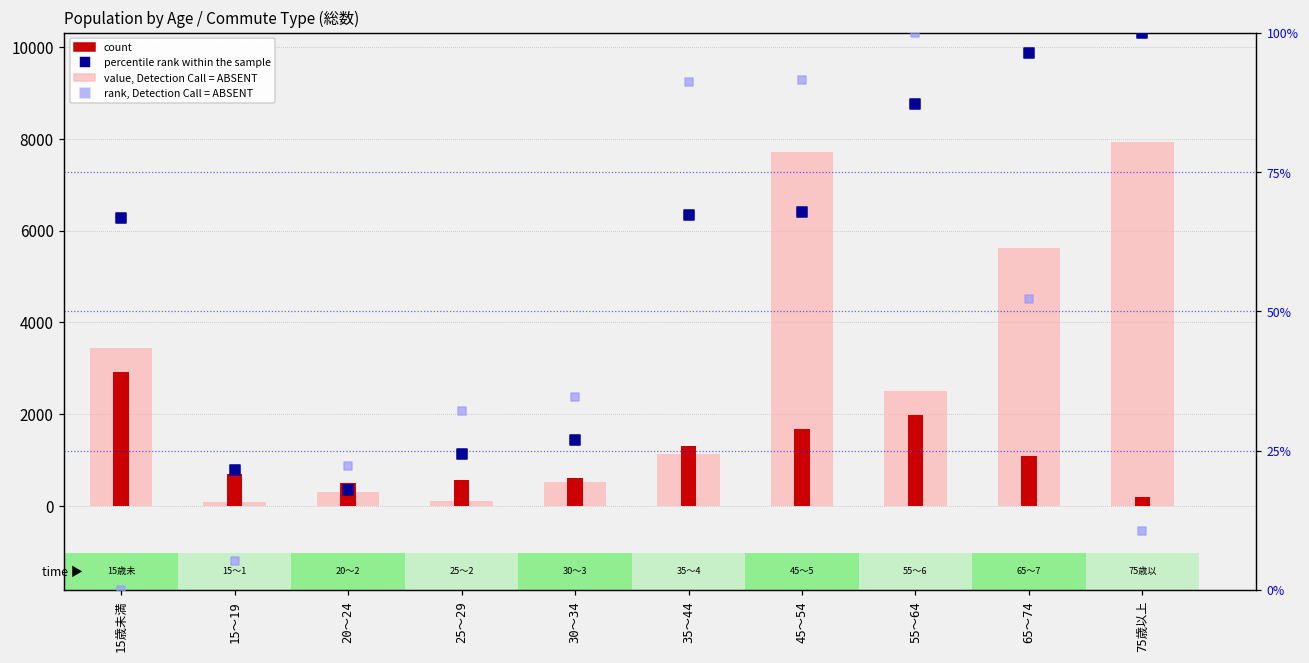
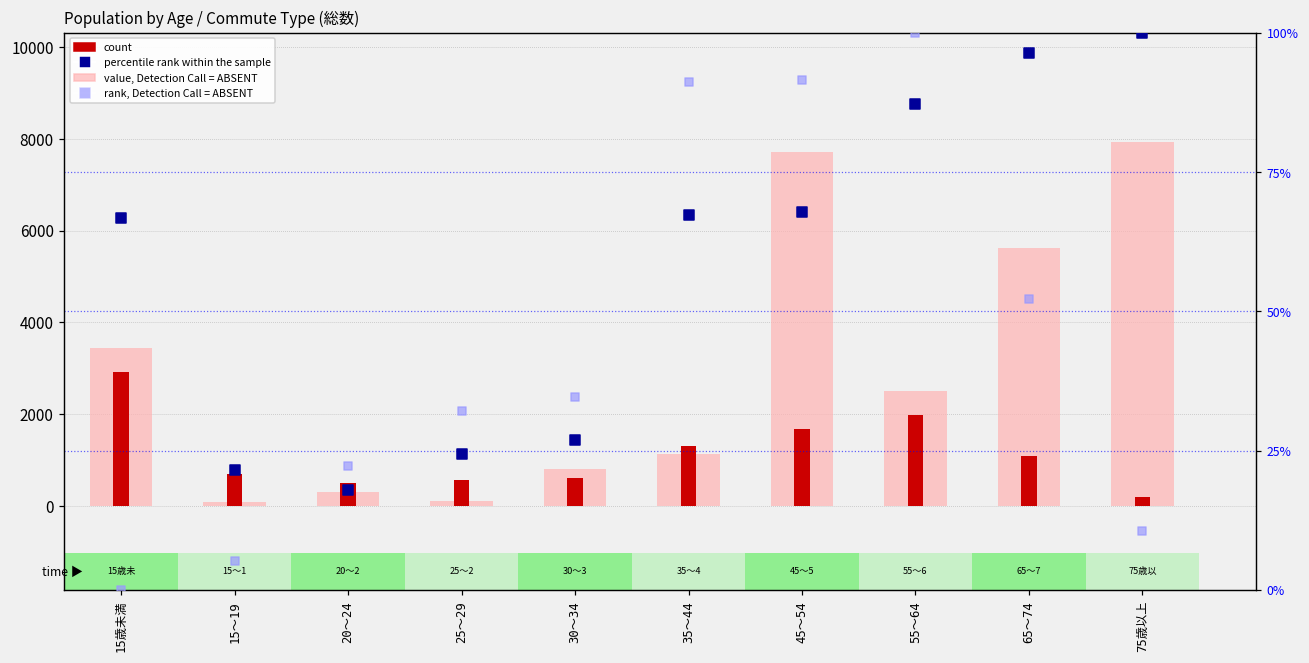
value, Detection Call = ABSENT, 30～34: 500 -> 800
